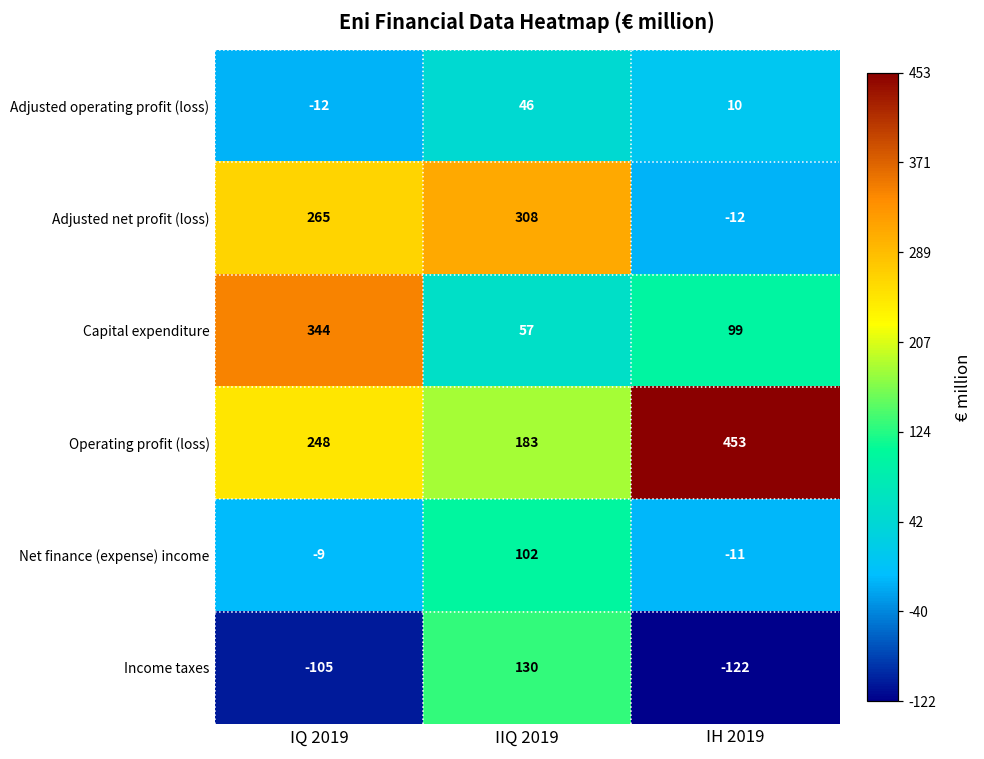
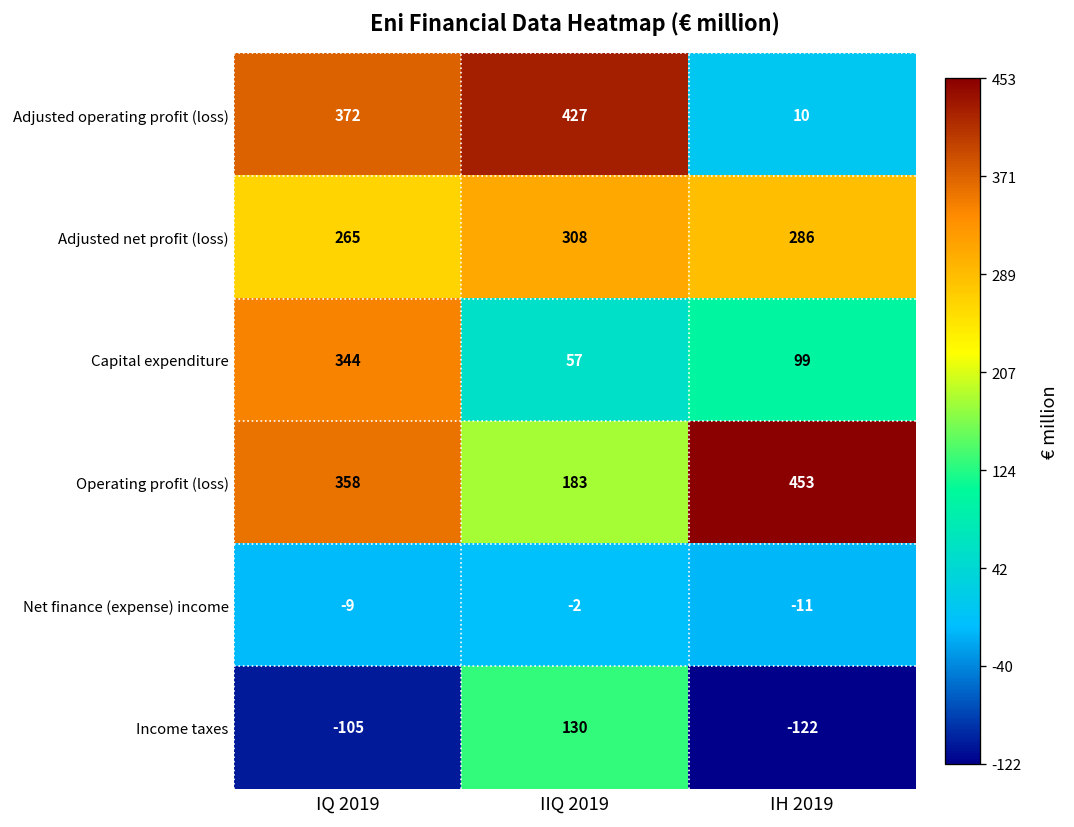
Adjusted operating profit (loss), IQ 2019: -12 -> 372
Adjusted operating profit (loss), IIQ 2019: 46 -> 427
Adjusted net profit (loss), IH 2019: -12 -> 286
Operating profit (loss), IQ 2019: 248 -> 358
Net finance (expense) income, IIQ 2019: 102 -> -2
